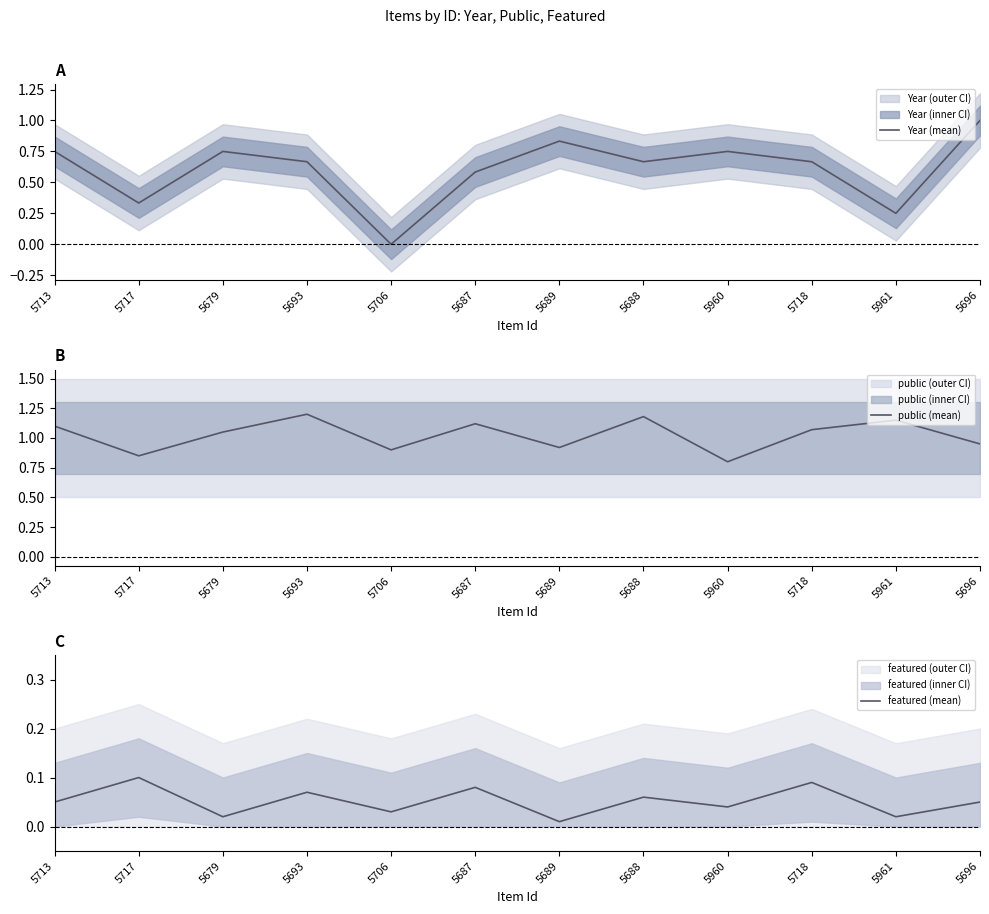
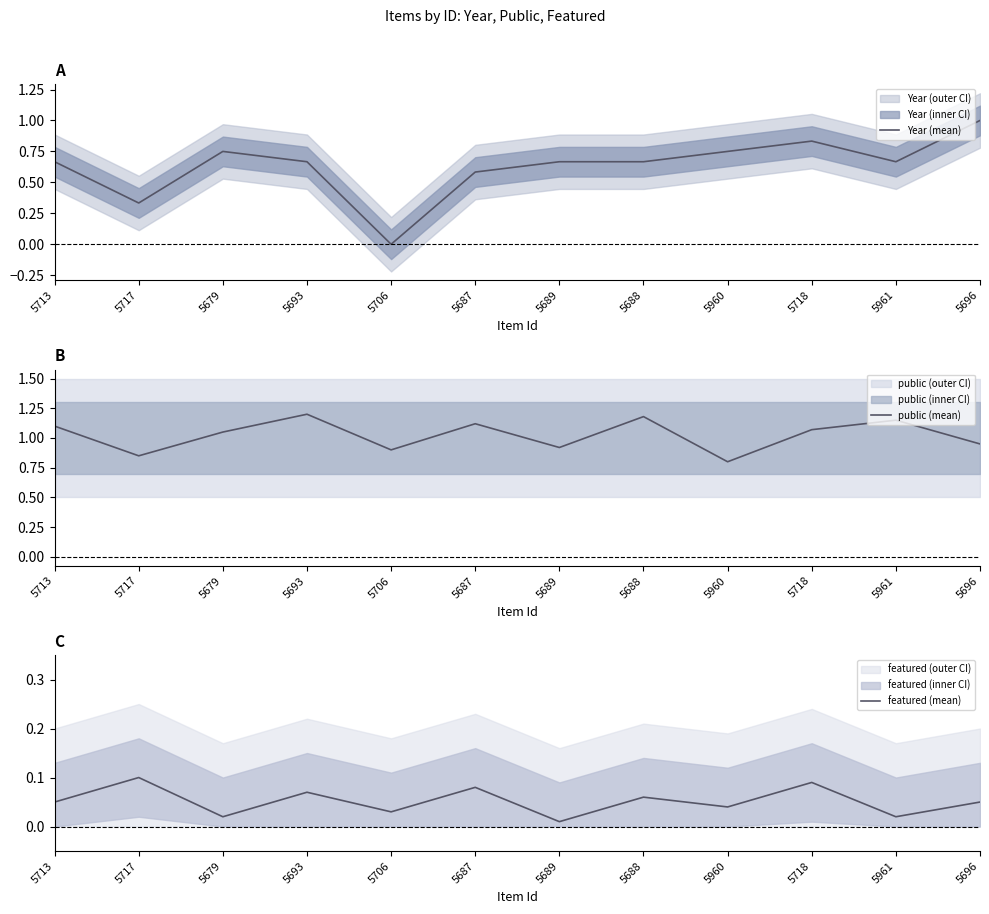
A, Year (mean), 5713: 0.75 -> 0.67
A, Year (mean), 5689: 0.83 -> 0.67
A, Year (mean), 5718: 0.67 -> 0.83
A, Year (mean), 5961: 0.25 -> 0.67
